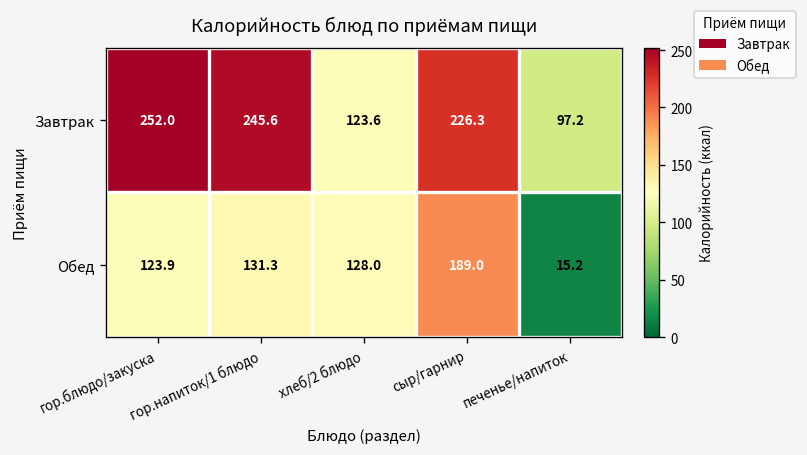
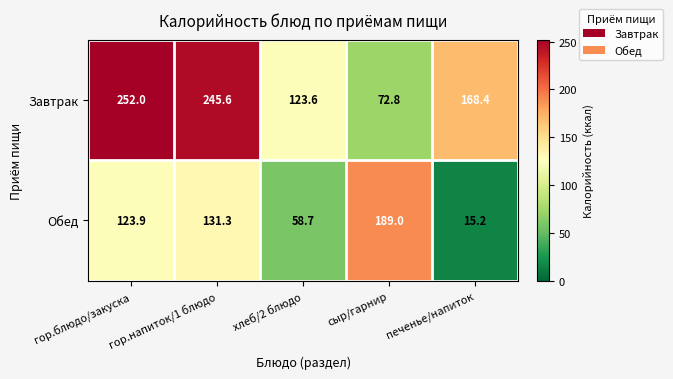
Завтрак, сыр/гарнир: 226.3 -> 72.8
Завтрак, печенье/напиток: 97.2 -> 168.4
Обед, хлеб/2 блюдо: 128.0 -> 58.7
